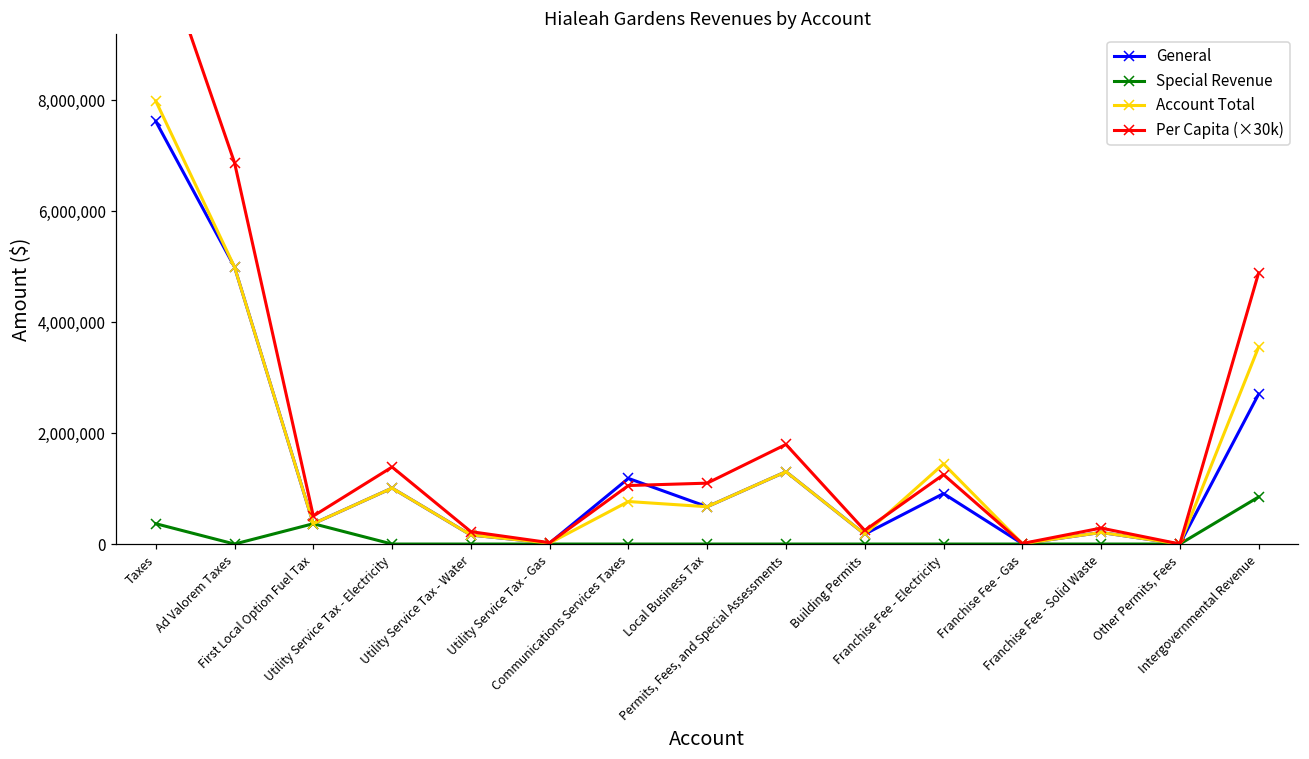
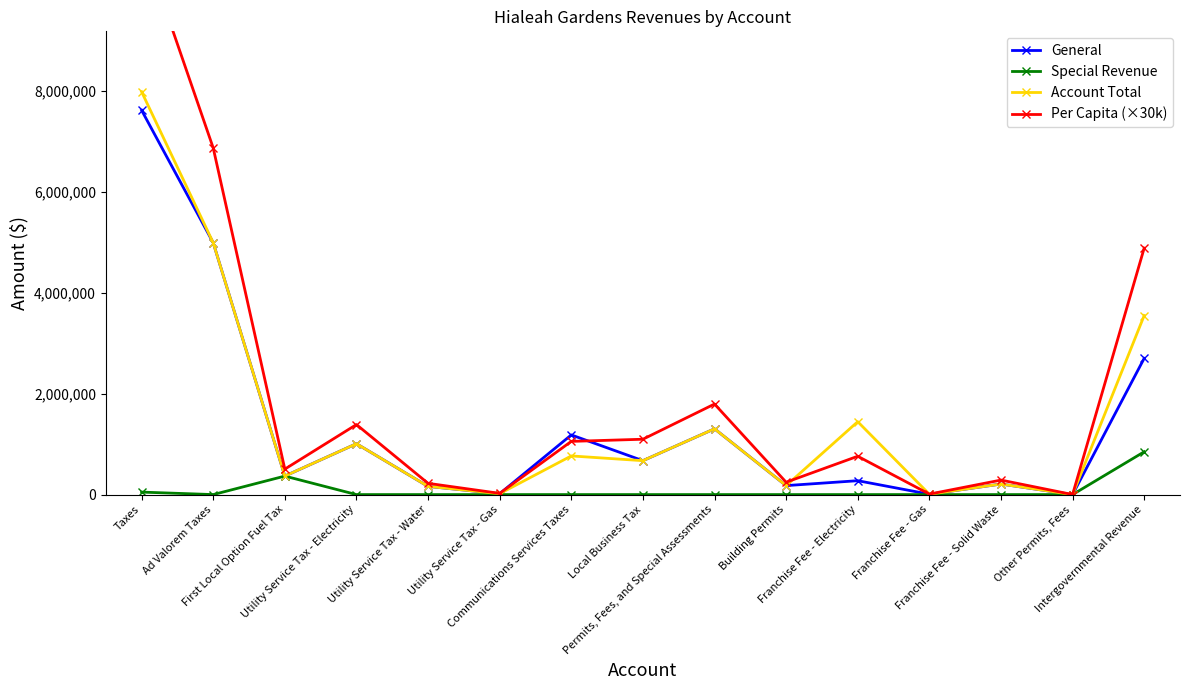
Special Revenue, Taxes: 400,000 -> 0
General, Franchise Fee - Electricity: 900,000 -> 300,000
Per Capita (×30k), Franchise Fee - Electricity: 1,300,000 -> 800,000
